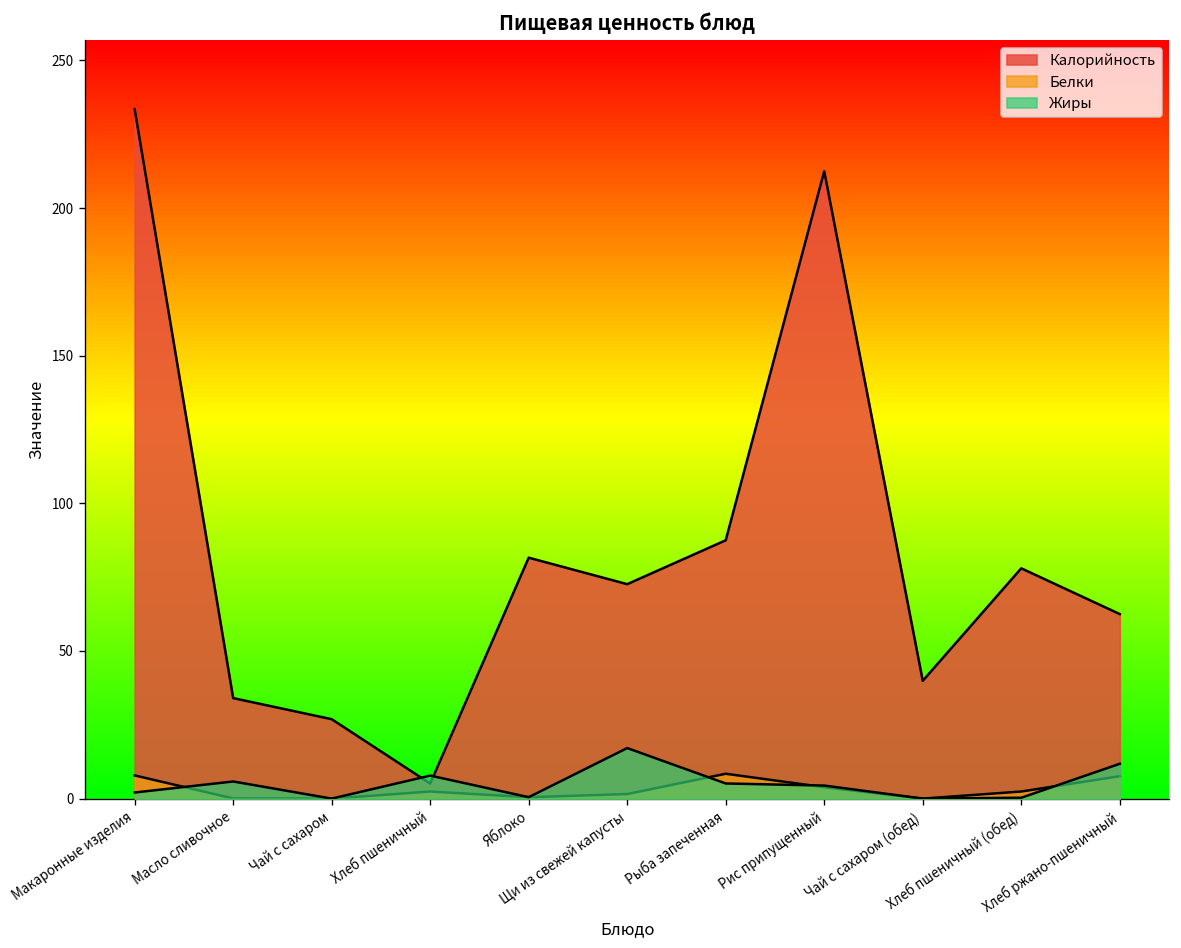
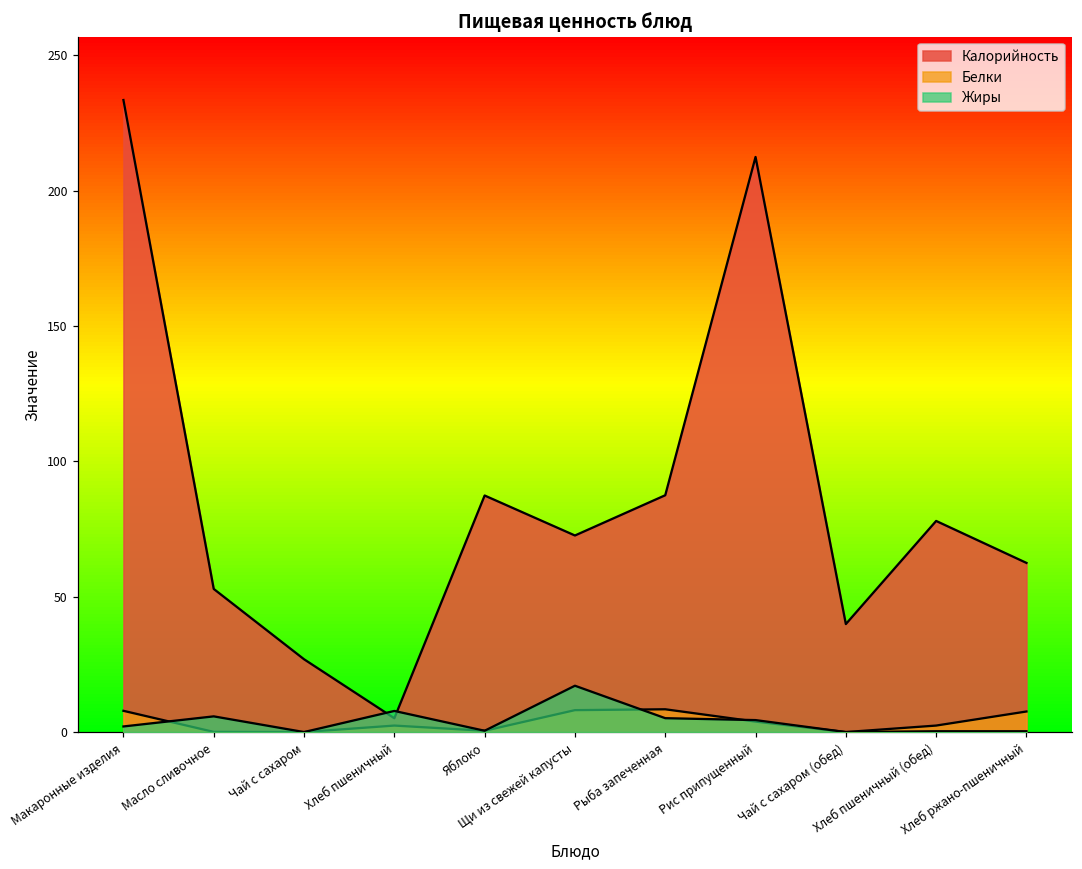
Калорийность, Масло сливочное: 34 -> 53
Калорийность, Яблоко: 82 -> 87
Белки, Щи из свежей капусты: 2 -> 8
Жиры, Хлеб ржано-пшеничный: 12 -> 0
